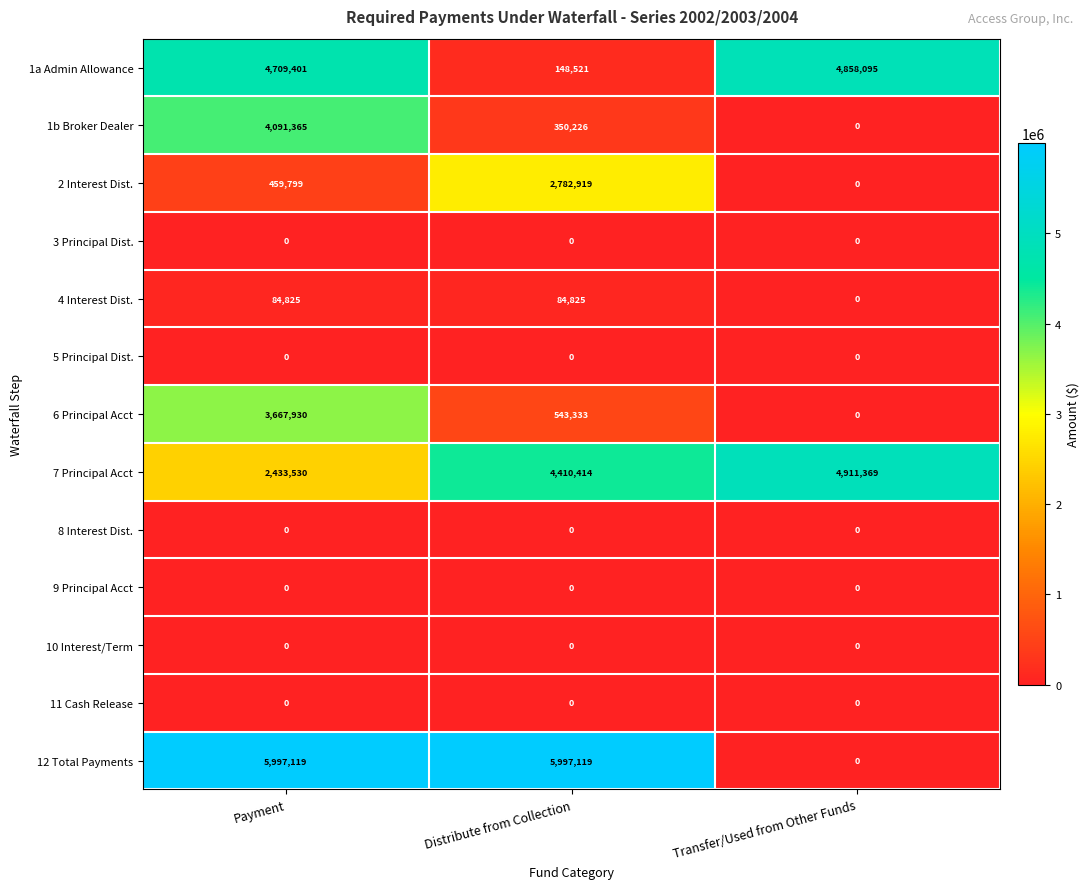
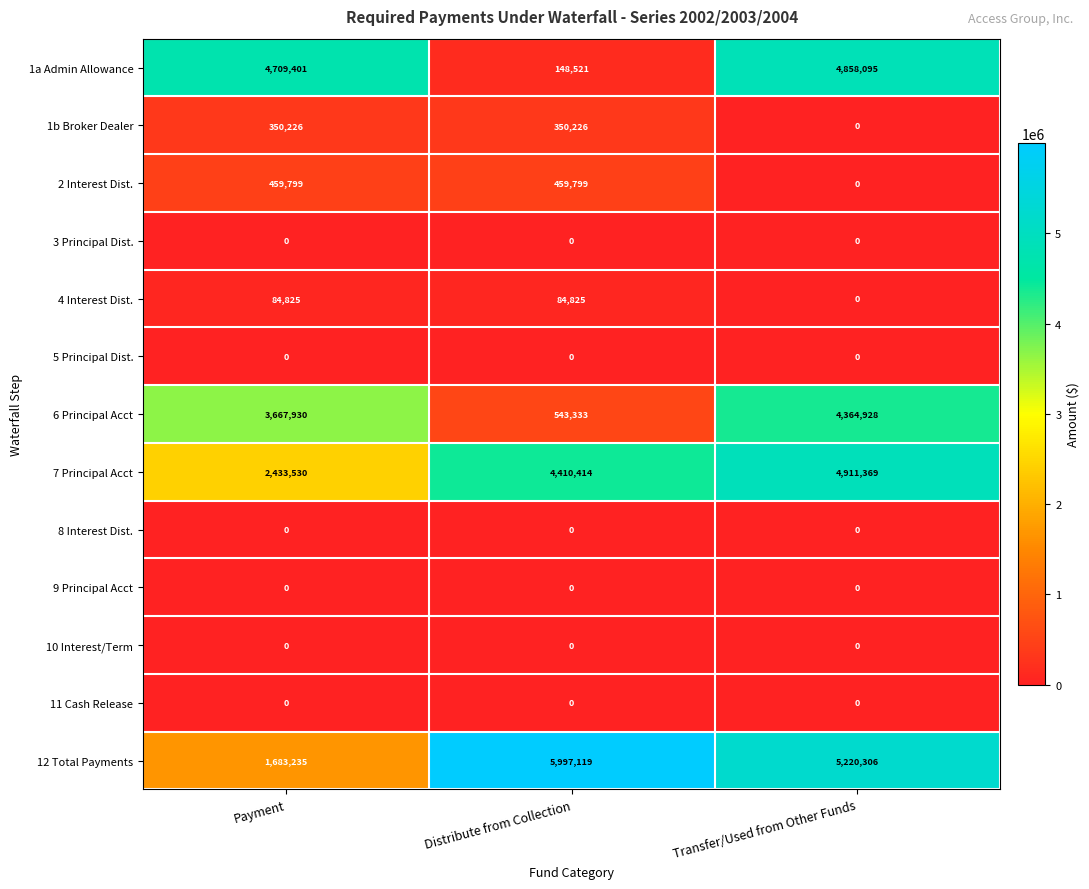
1b Broker Dealer, Payment: 4,091,365 -> 350,226
2 Interest Dist., Distribute from Collection: 2,782,919 -> 459,799
6 Principal Acct, Transfer/Used from Other Funds: 0 -> 4,364,928
12 Total Payments, Payment: 5,997,119 -> 1,683,235
12 Total Payments, Transfer/Used from Other Funds: 0 -> 5,220,306
